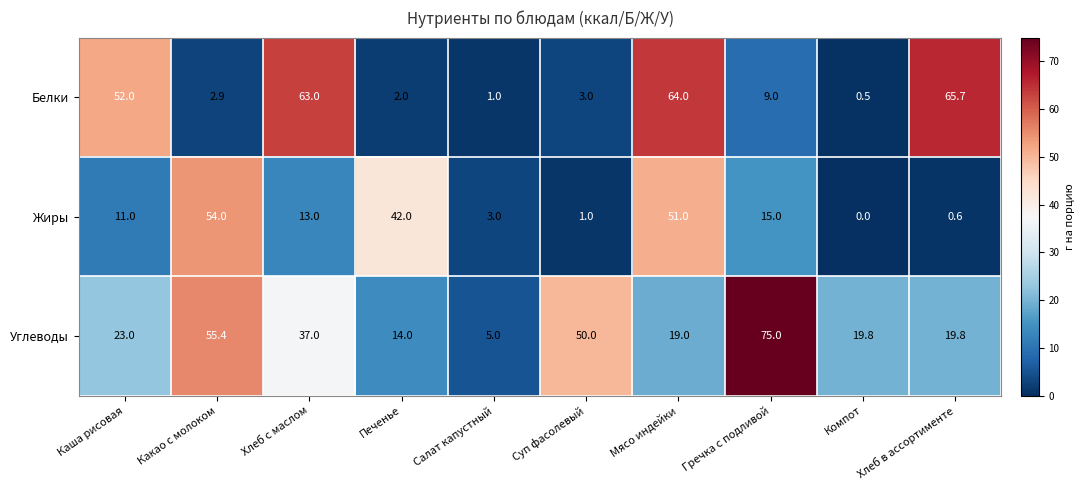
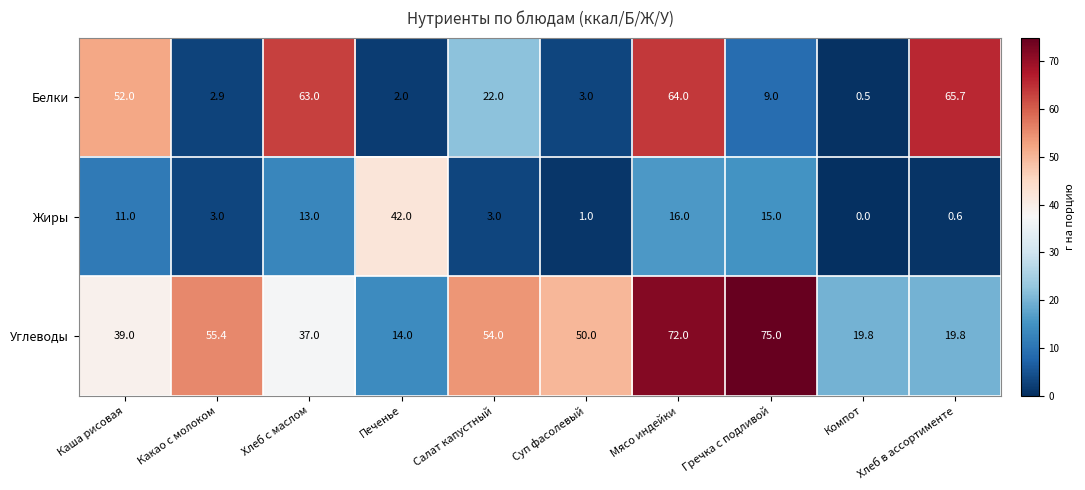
Белки, Салат капустный: 1.0 -> 22.0
Жиры, Какао с молоком: 54.0 -> 3.0
Жиры, Мясо индейки: 51.0 -> 16.0
Углеводы, Каша рисовая: 23.0 -> 39.0
Углеводы, Салат капустный: 5.0 -> 54.0
Углеводы, Мясо индейки: 19.0 -> 72.0
